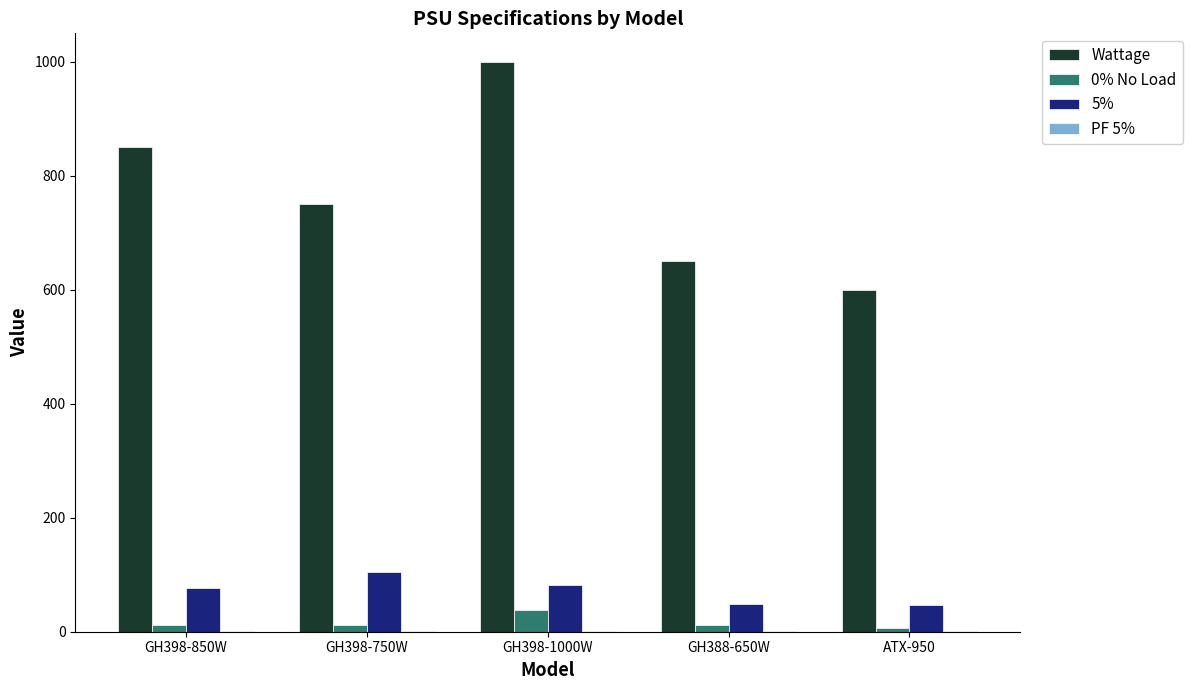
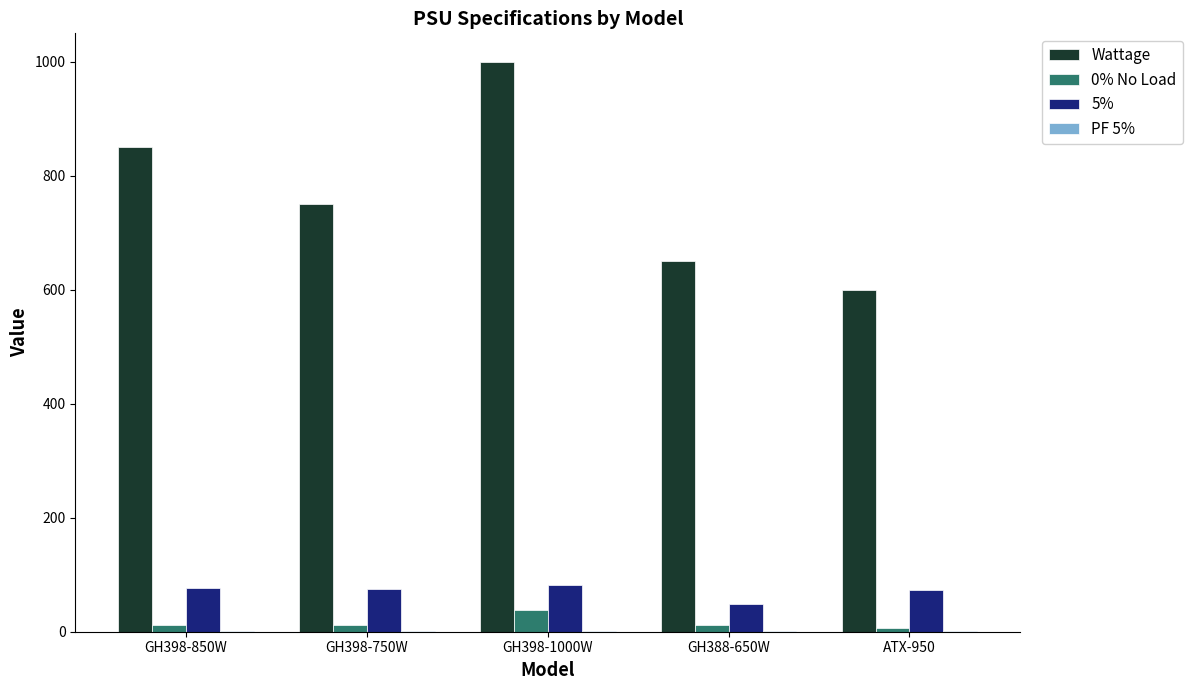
5%, GH398-750W: 100 -> 70
5%, ATX-950: 50 -> 70
